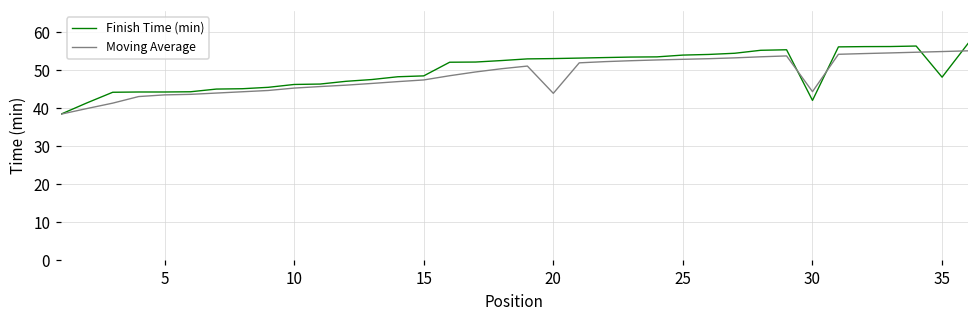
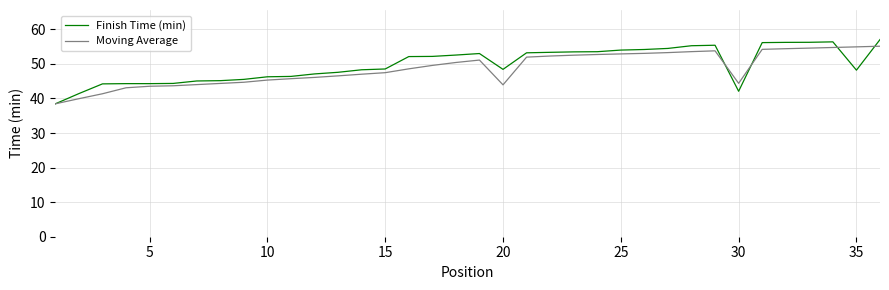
Finish Time (min), 20: 53 -> 48
